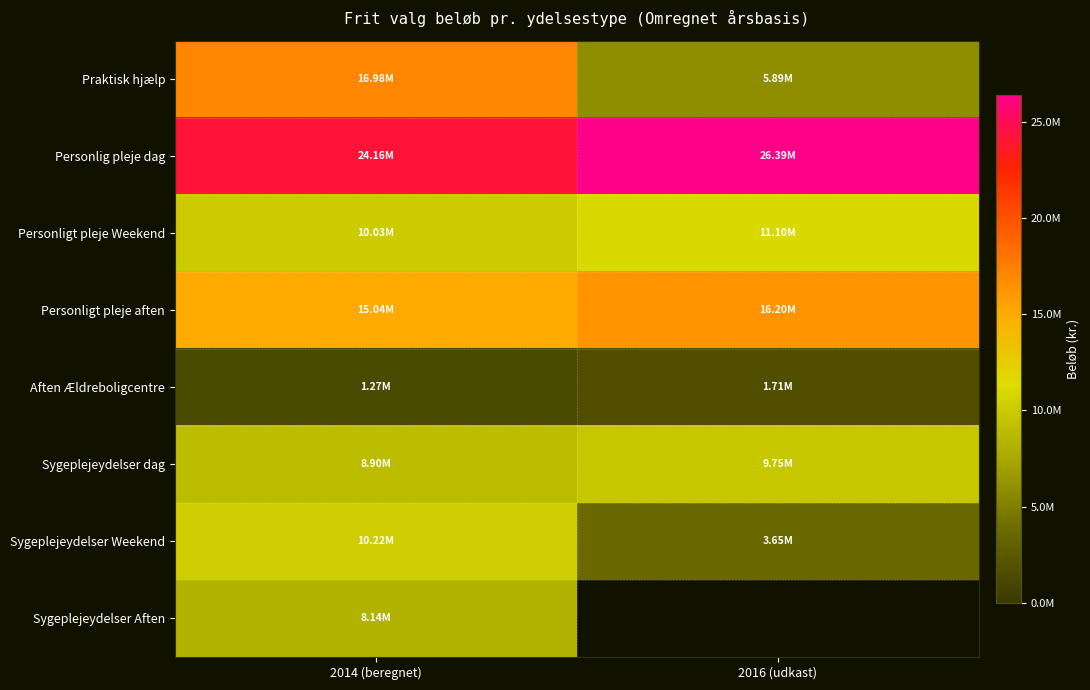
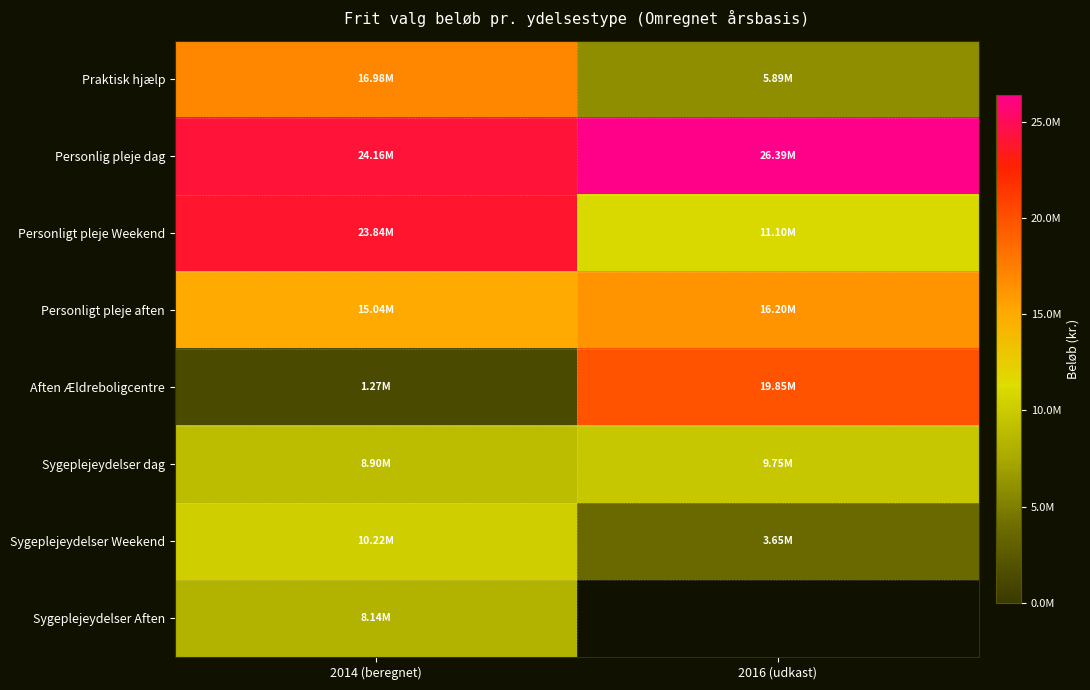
Personligt pleje Weekend, 2014 (beregnet): 10.03M -> 23.84M
Aften Ældreboligcentre, 2016 (udkast): 1.71M -> 19.85M
